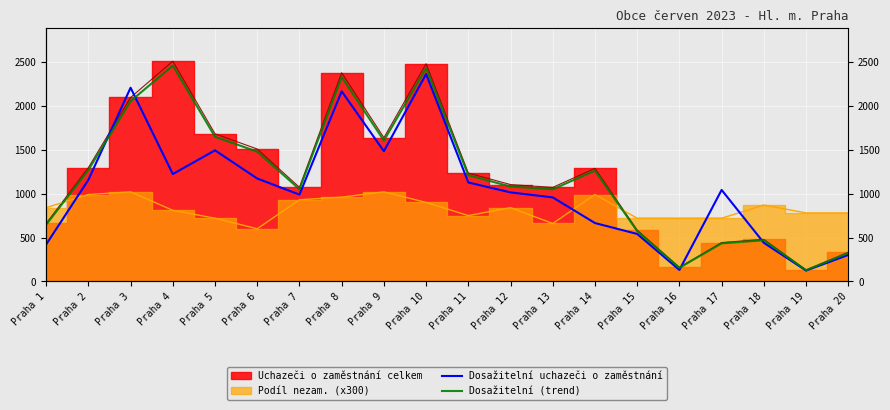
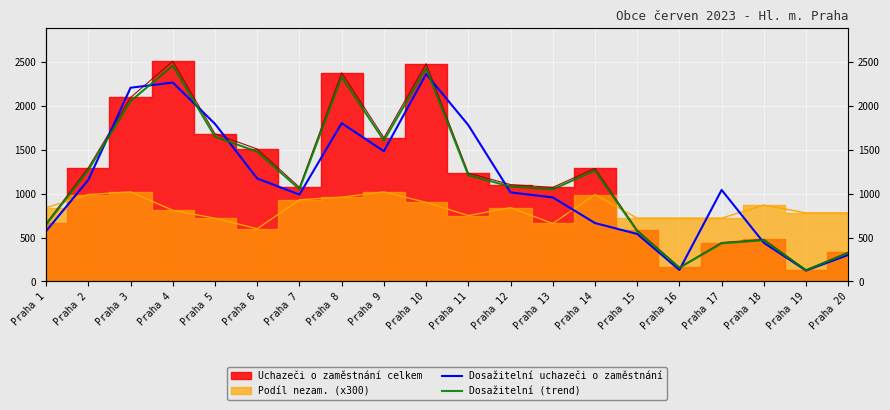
Dosažitelní uchazeči o zaměstnání, Praha 1: 400 -> 600
Dosažitelní uchazeči o zaměstnání, Praha 4: 1200 -> 2300
Dosažitelní uchazeči o zaměstnání, Praha 5: 1500 -> 1800
Dosažitelní uchazeči o zaměstnání, Praha 8: 2200 -> 1800
Dosažitelní uchazeči o zaměstnání, Praha 11: 1100 -> 1800
